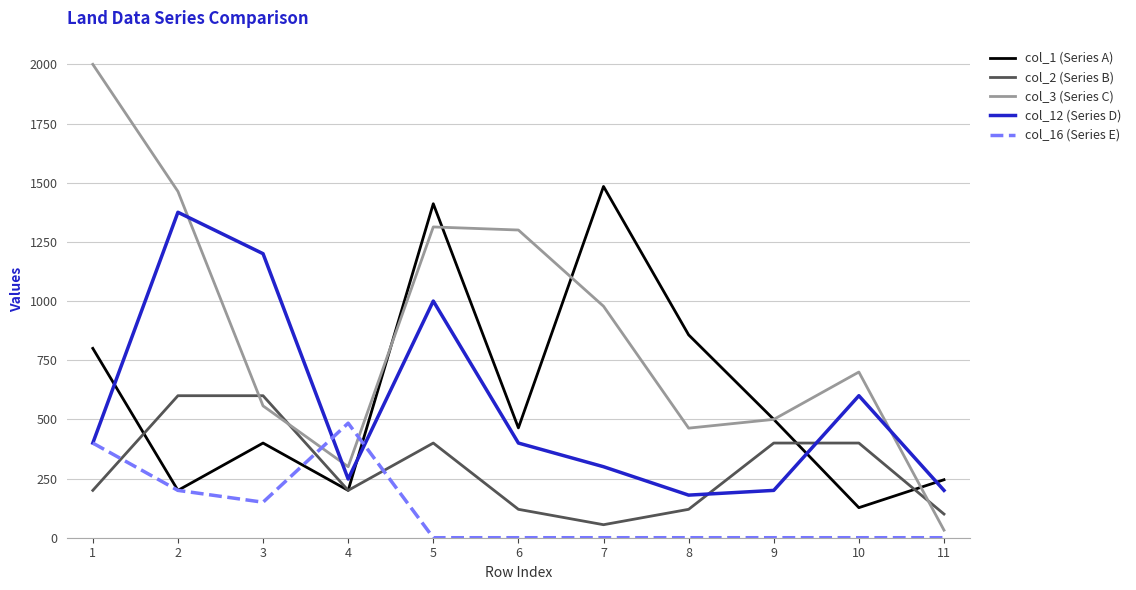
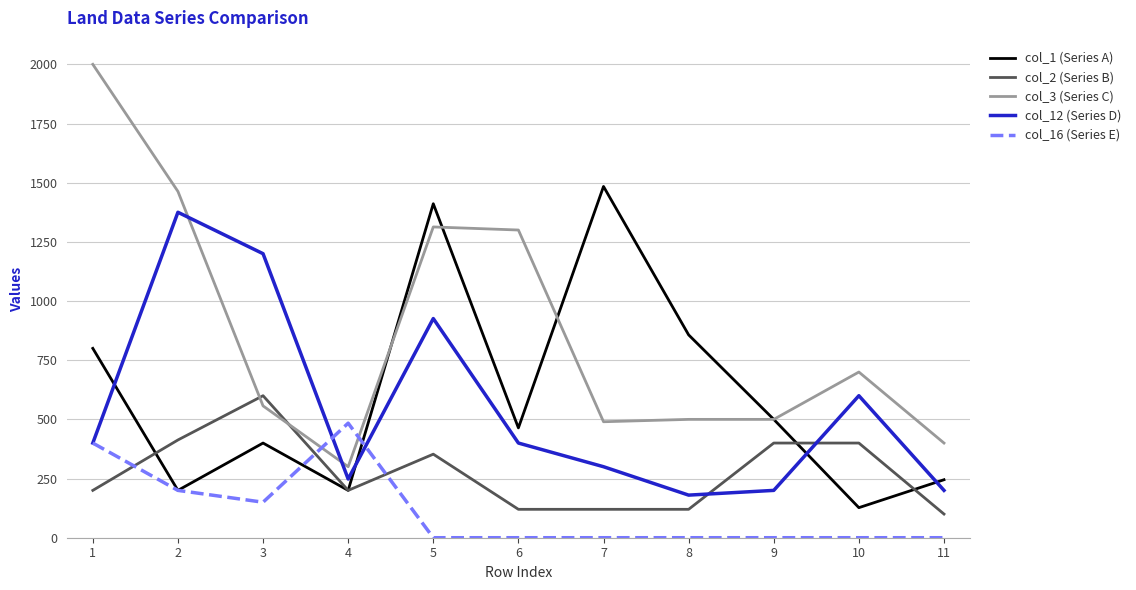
col_2 (Series B), 2: 600 -> 410
col_2 (Series B), 5: 400 -> 350
col_12 (Series D), 5: 1000 -> 930
col_2 (Series B), 7: 60 -> 120
col_3 (Series C), 7: 980 -> 490
col_3 (Series C), 8: 460 -> 500
col_3 (Series C), 11: 30 -> 400
